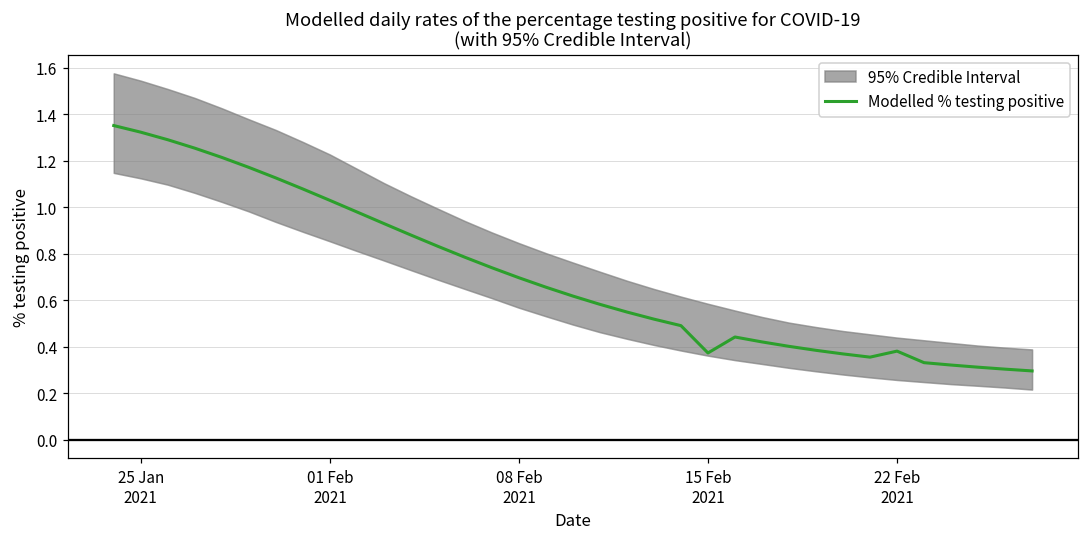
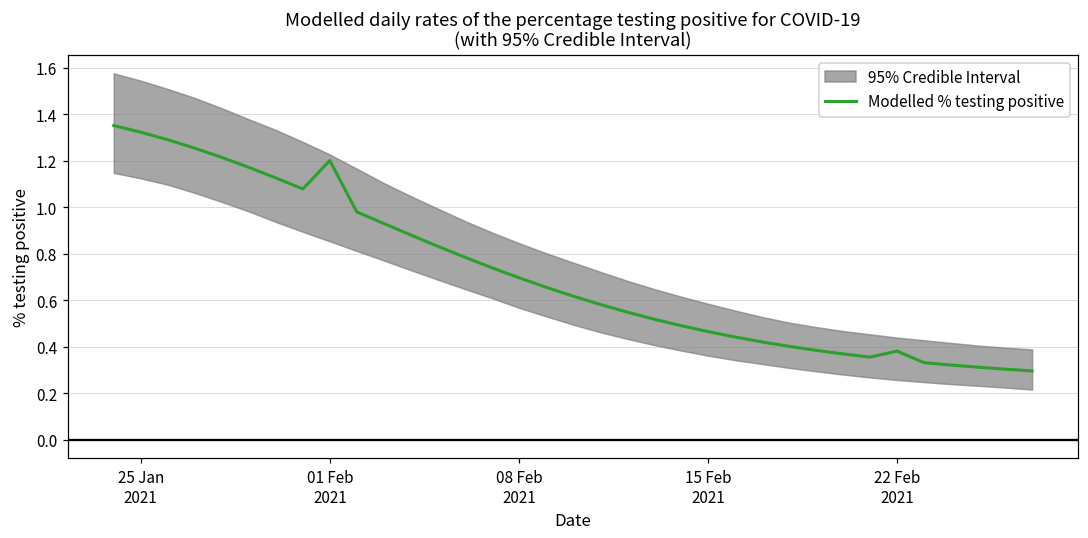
Modelled % testing positive, 01 Feb 2021: 1.03 -> 1.20
Modelled % testing positive, 15 Feb 2021: 0.37 -> 0.47
